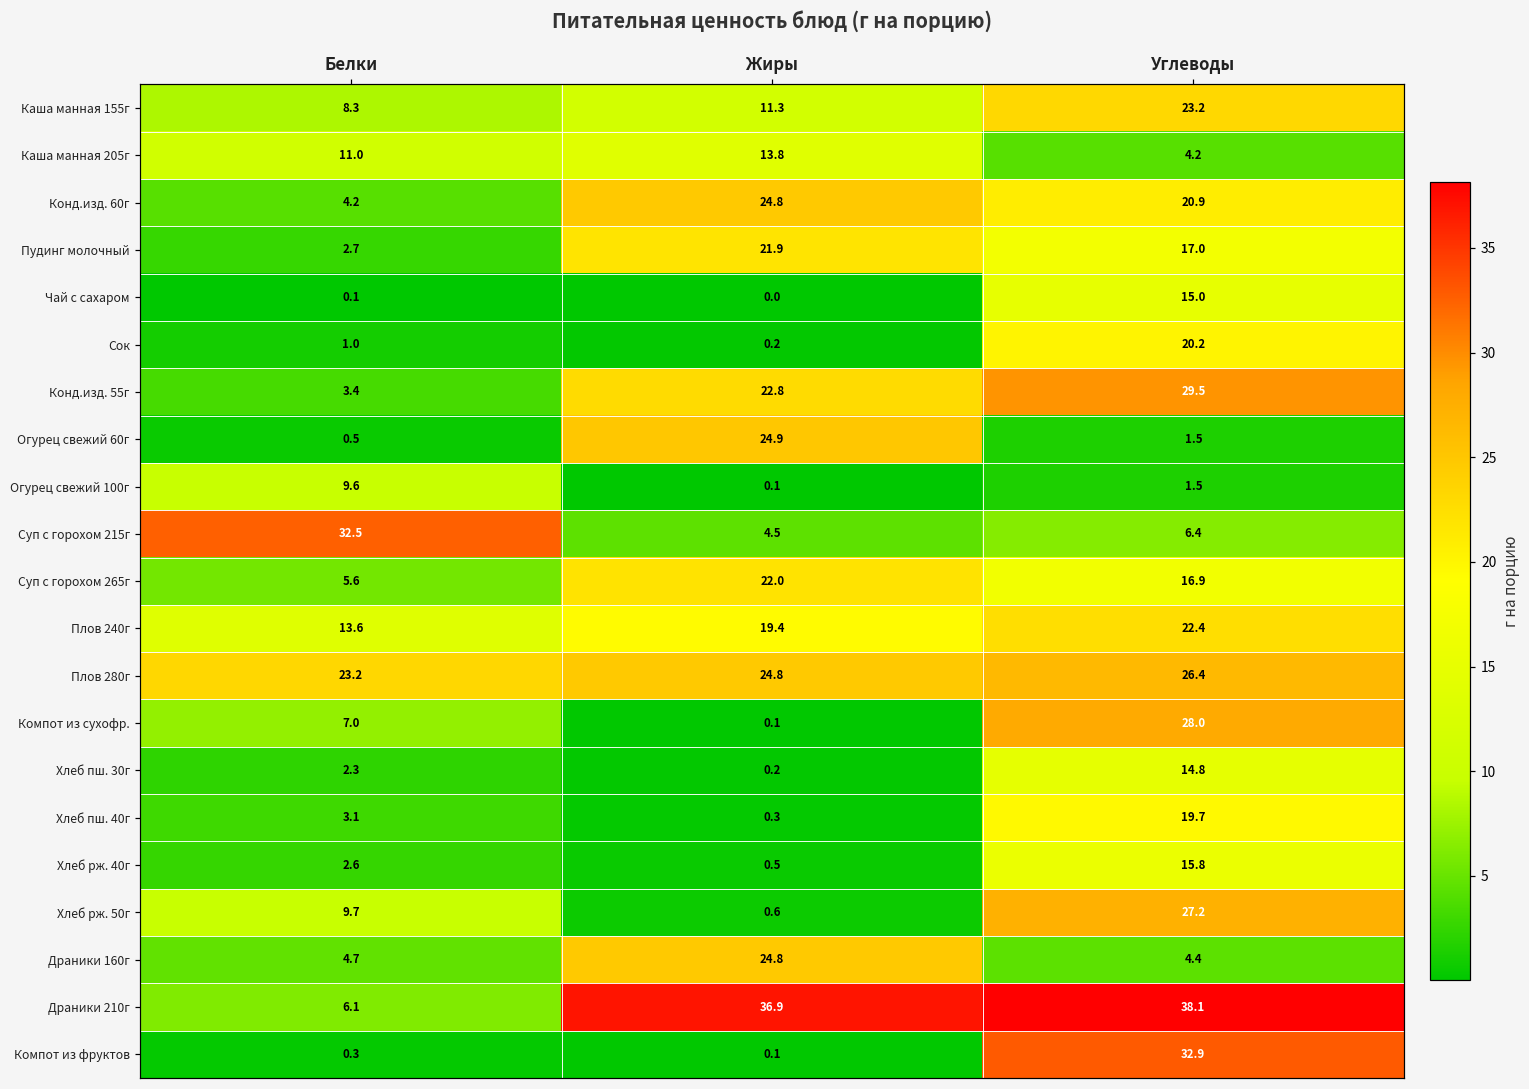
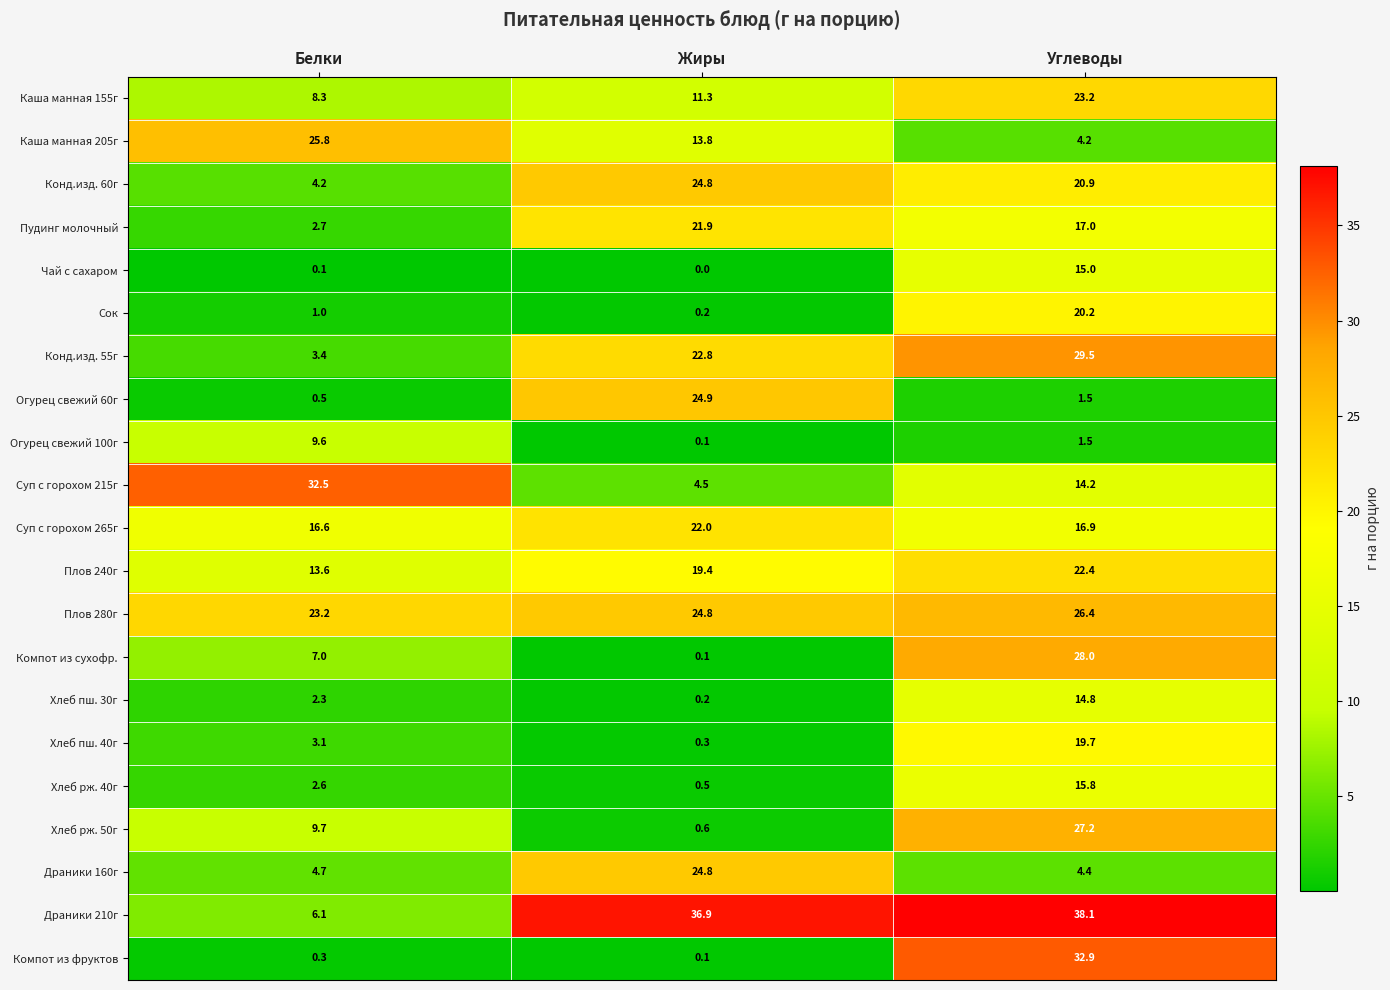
Каша манная 205г, Белки: 11.0 -> 25.8
Суп с горохом 215г, Углеводы: 6.4 -> 14.2
Суп с горохом 265г, Белки: 5.6 -> 16.6
